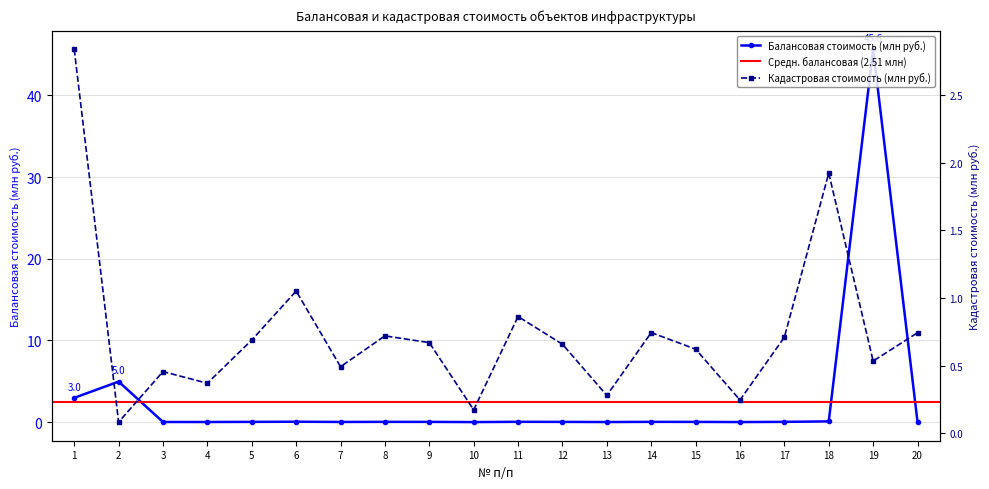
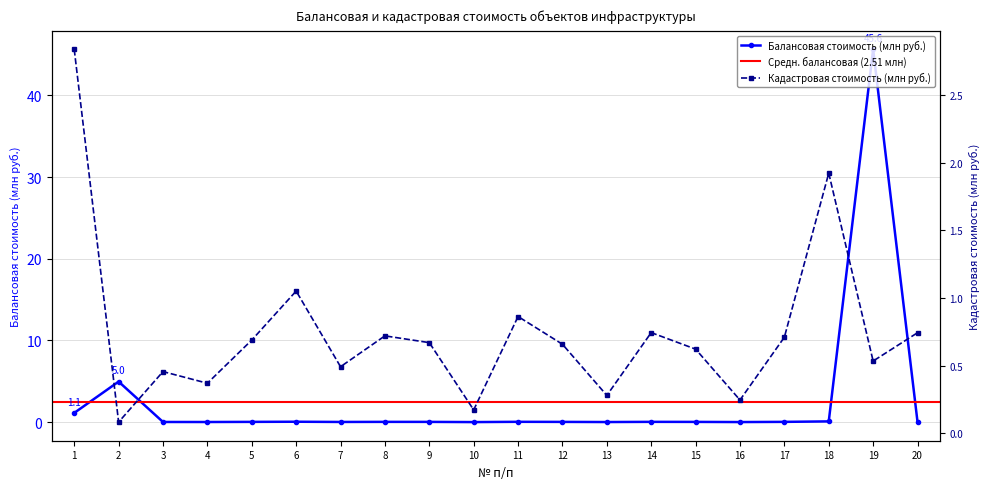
Балансовая стоимость (млн руб.), 1: 3.0 -> 1.1
